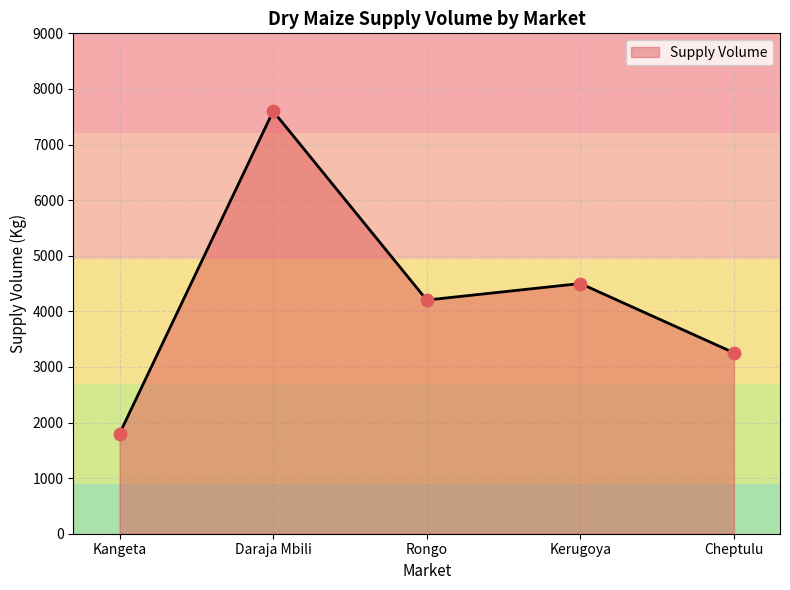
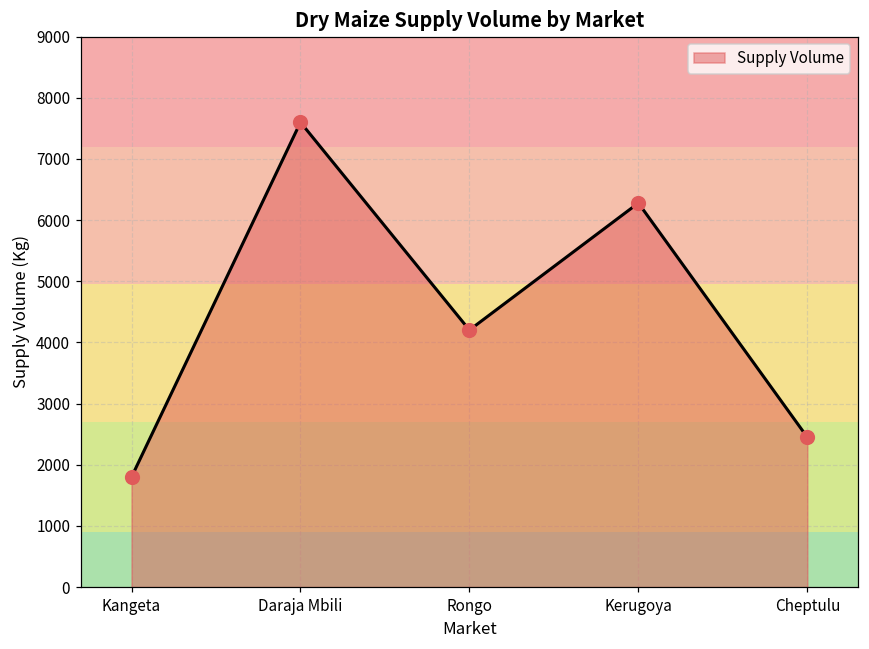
Kerugoya: 4500 -> 6300
Cheptulu: 3300 -> 2500
